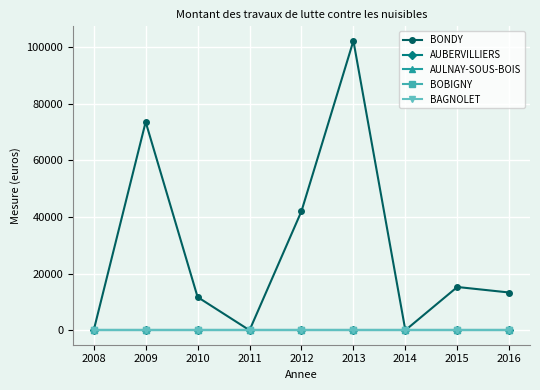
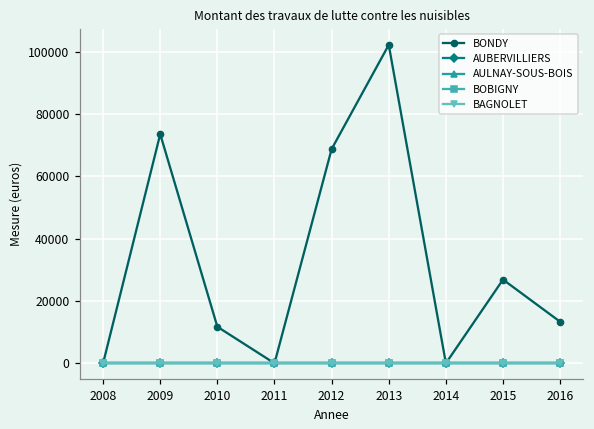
BONDY, 2012: 42000 -> 69000
BONDY, 2015: 15000 -> 27000
